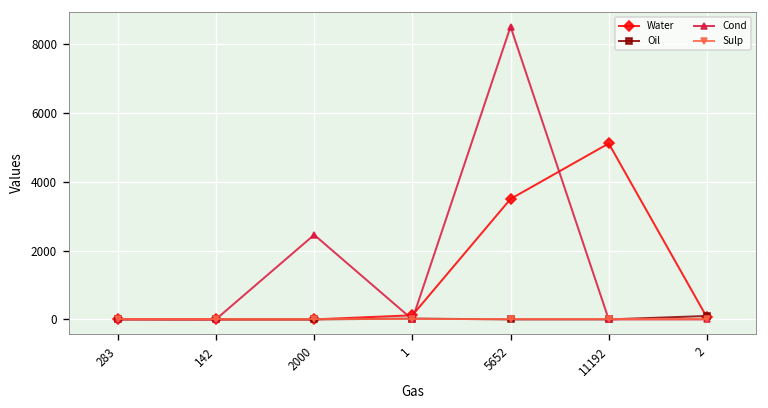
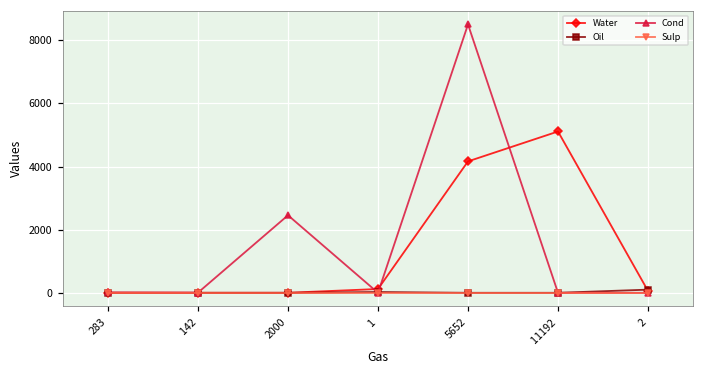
Water, 5652: 3500 -> 4200
